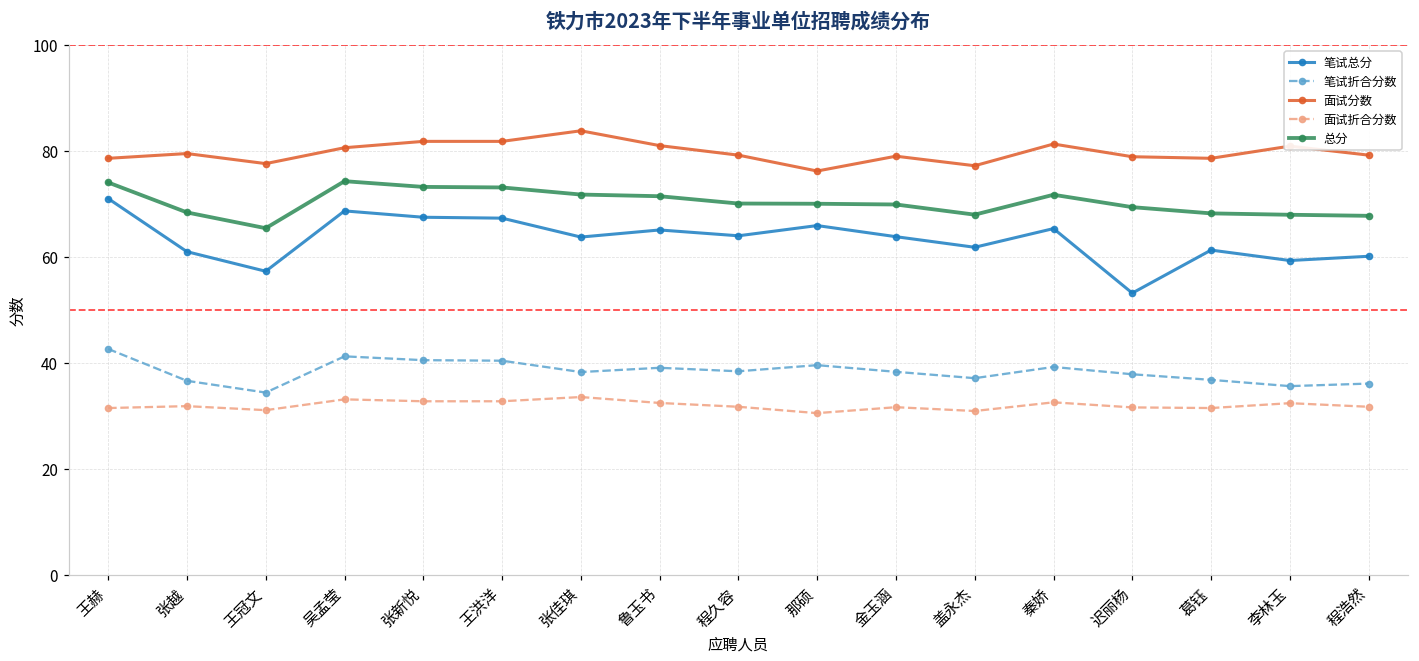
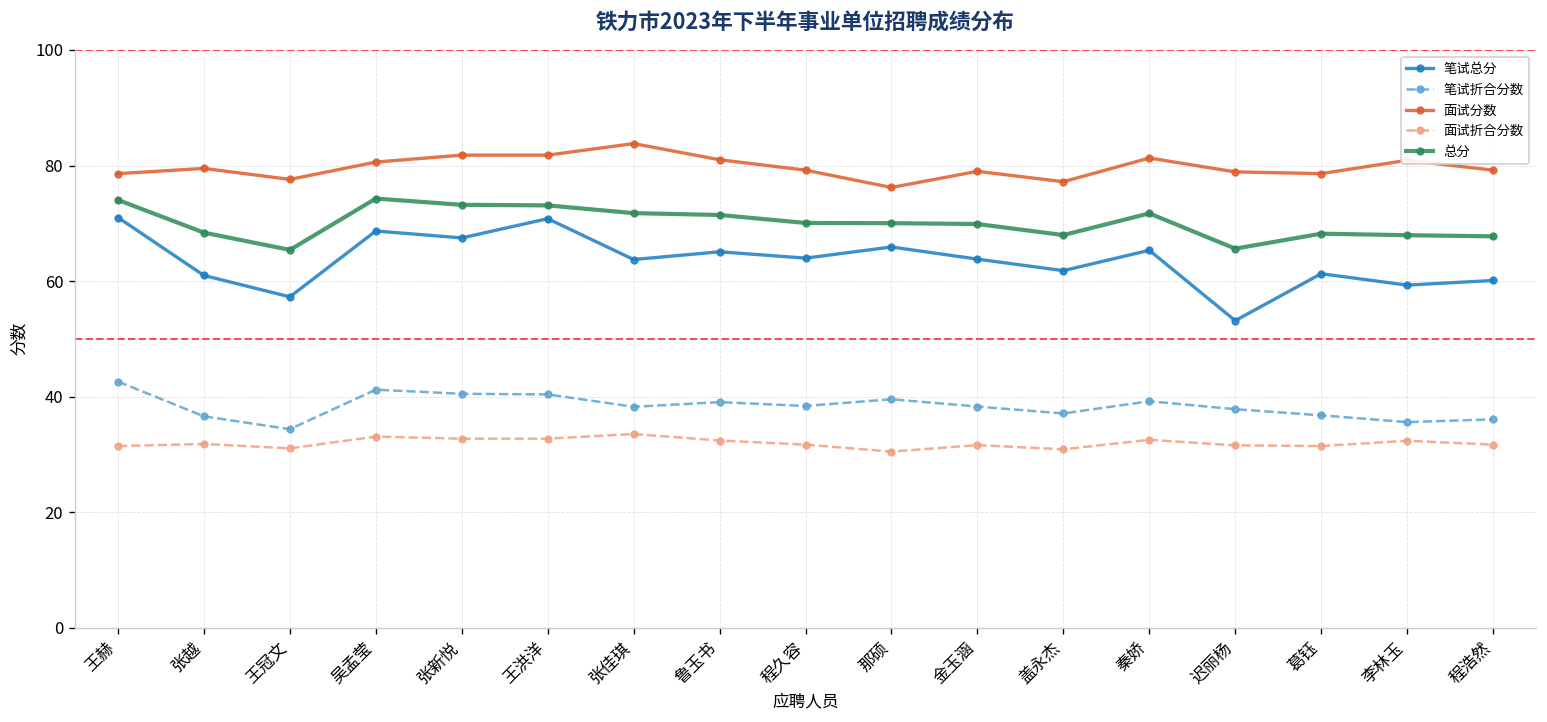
笔试总分, 王洪洋: 67 -> 71
总分, 迟丽杨: 69 -> 66
